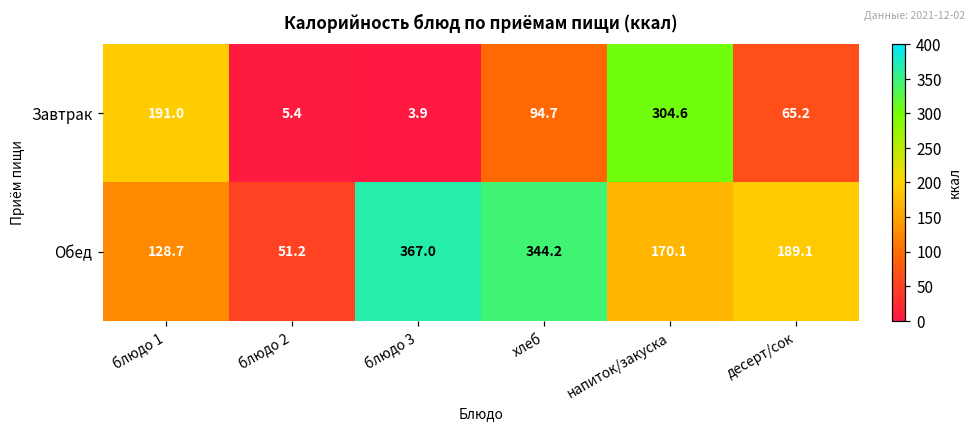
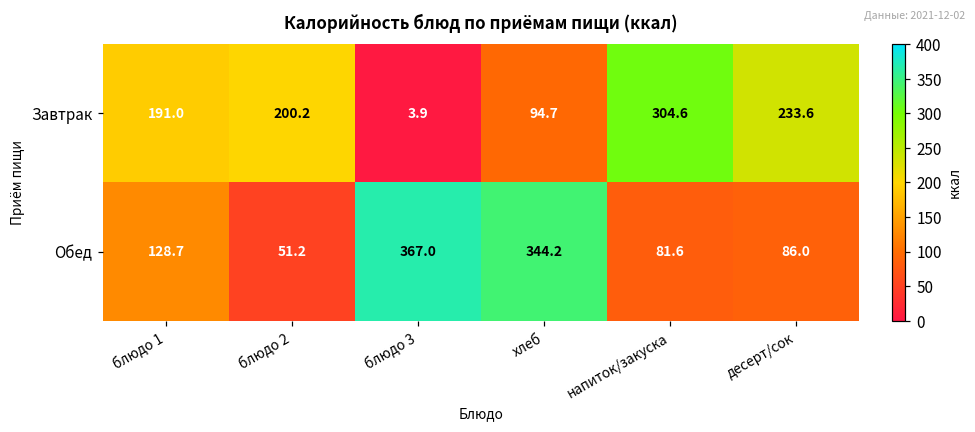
Завтрак, блюдо 2: 5.4 -> 200.2
Завтрак, десерт/сок: 65.2 -> 233.6
Обед, напиток/закуска: 170.1 -> 81.6
Обед, десерт/сок: 189.1 -> 86.0
